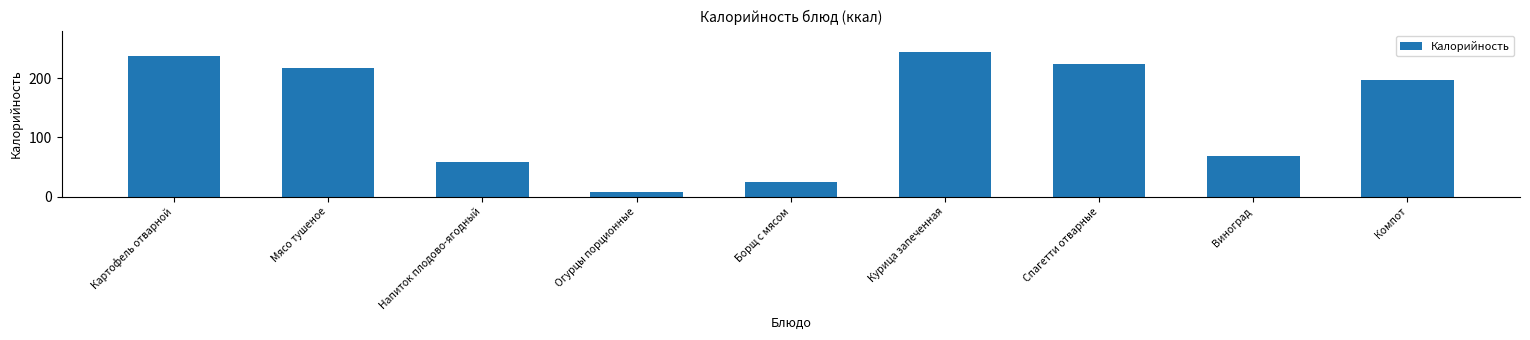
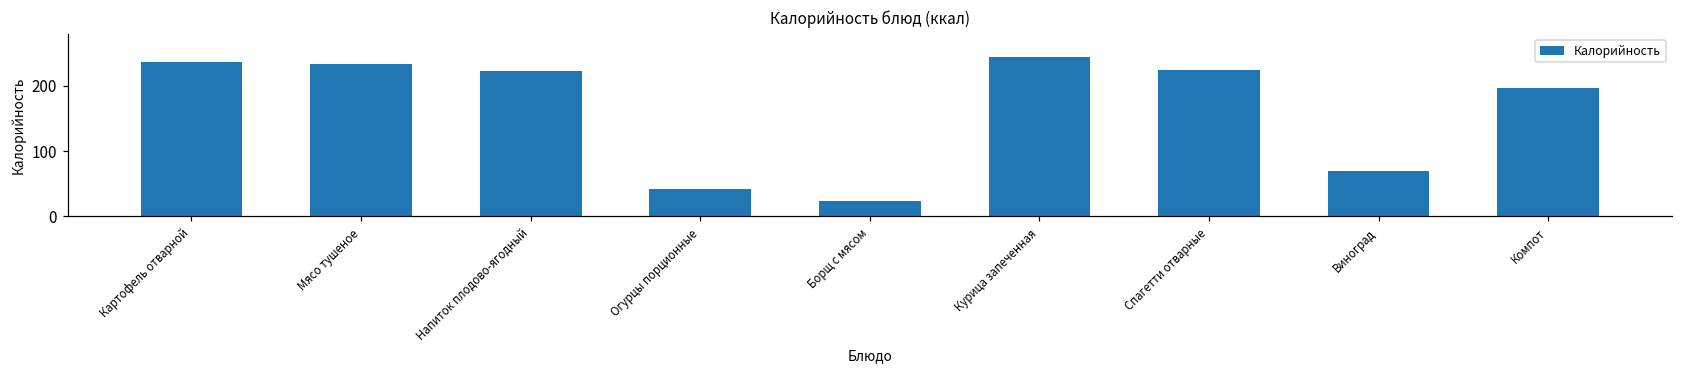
Мясо тушеное: 220 -> 230
Напиток плодово-ягодный: 60 -> 220
Огурцы порционные: 10 -> 40
